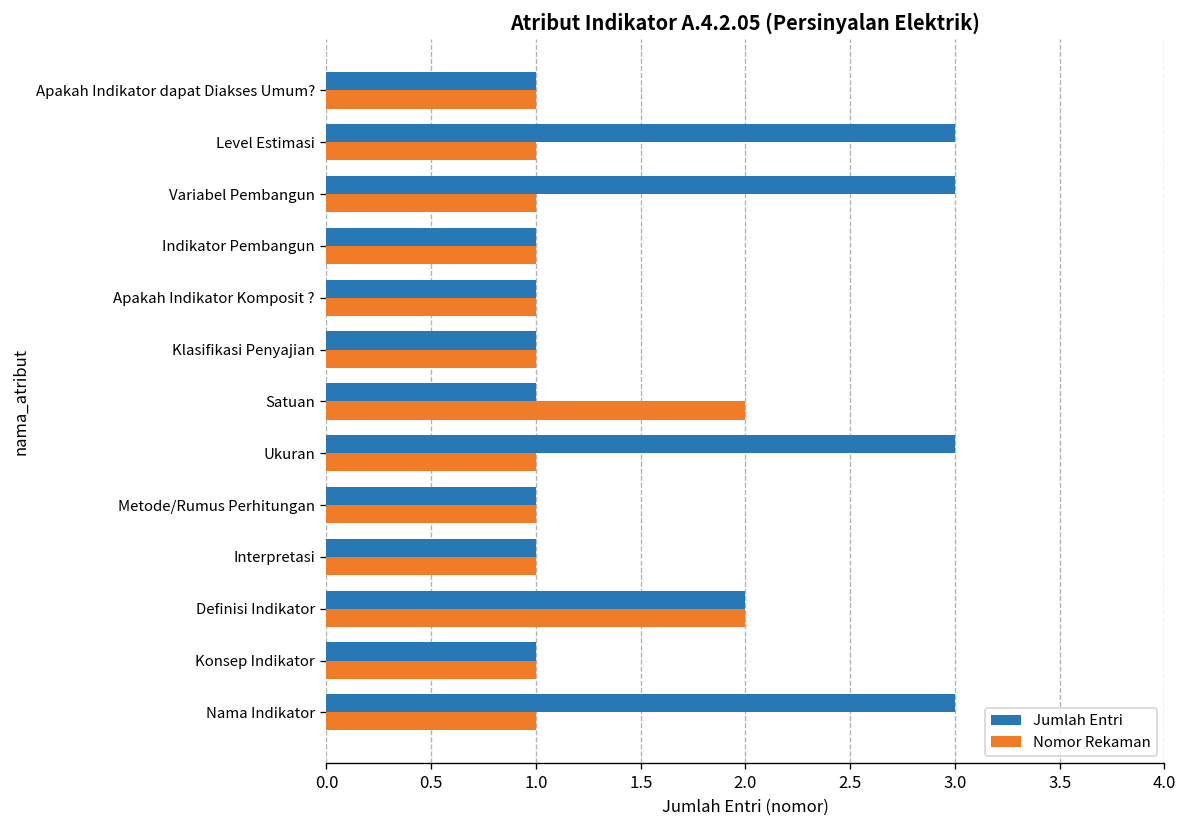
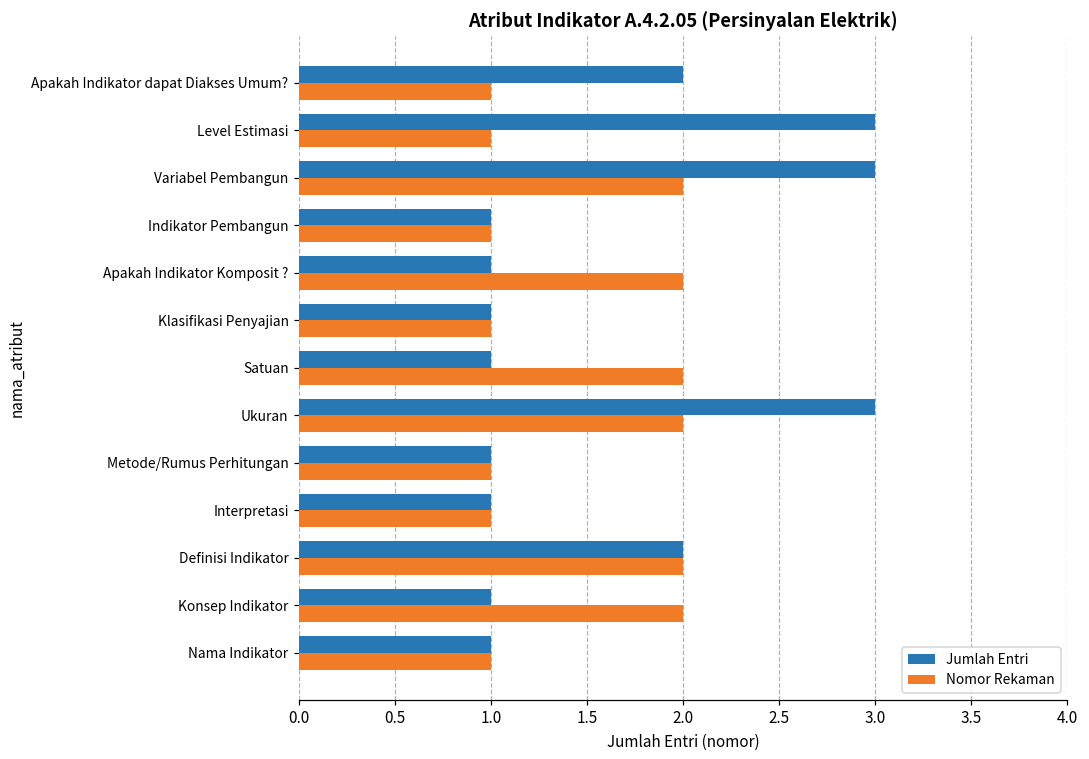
Jumlah Entri, Apakah Indikator dapat Diakses Umum?: 1 -> 2
Nomor Rekaman, Variabel Pembangun: 1 -> 2
Nomor Rekaman, Apakah Indikator Komposit ?: 1 -> 2
Nomor Rekaman, Ukuran: 1 -> 2
Nomor Rekaman, Konsep Indikator: 1 -> 2
Jumlah Entri, Nama Indikator: 3 -> 1
